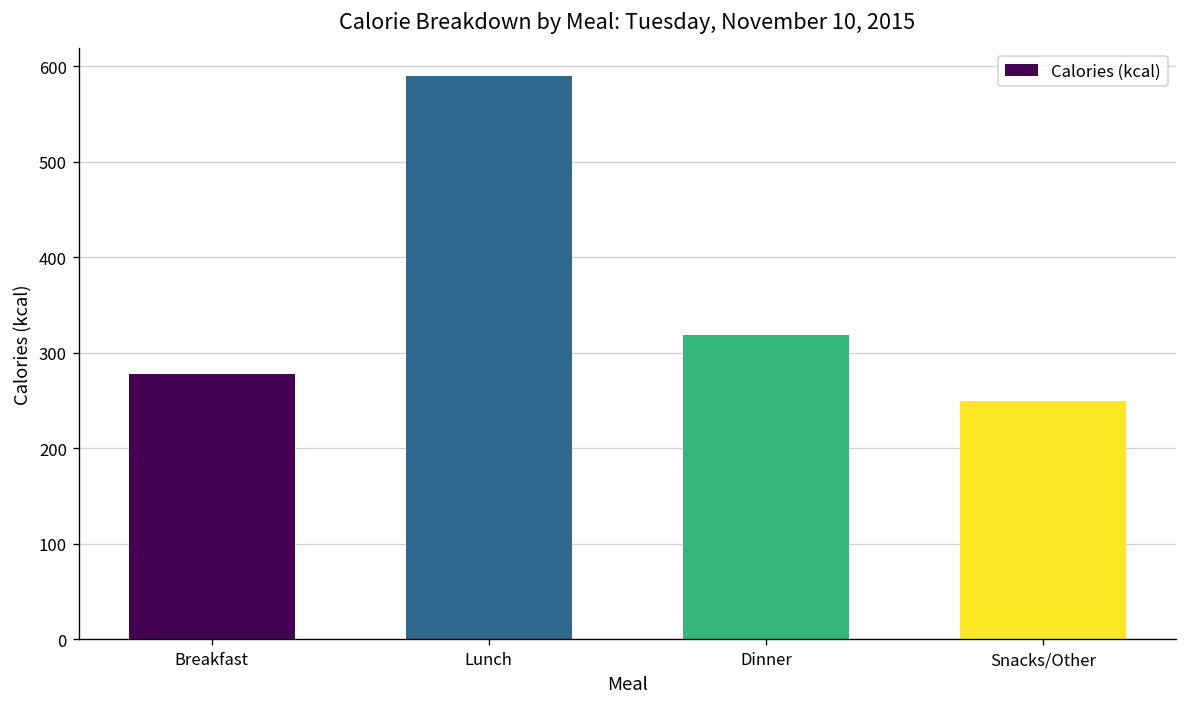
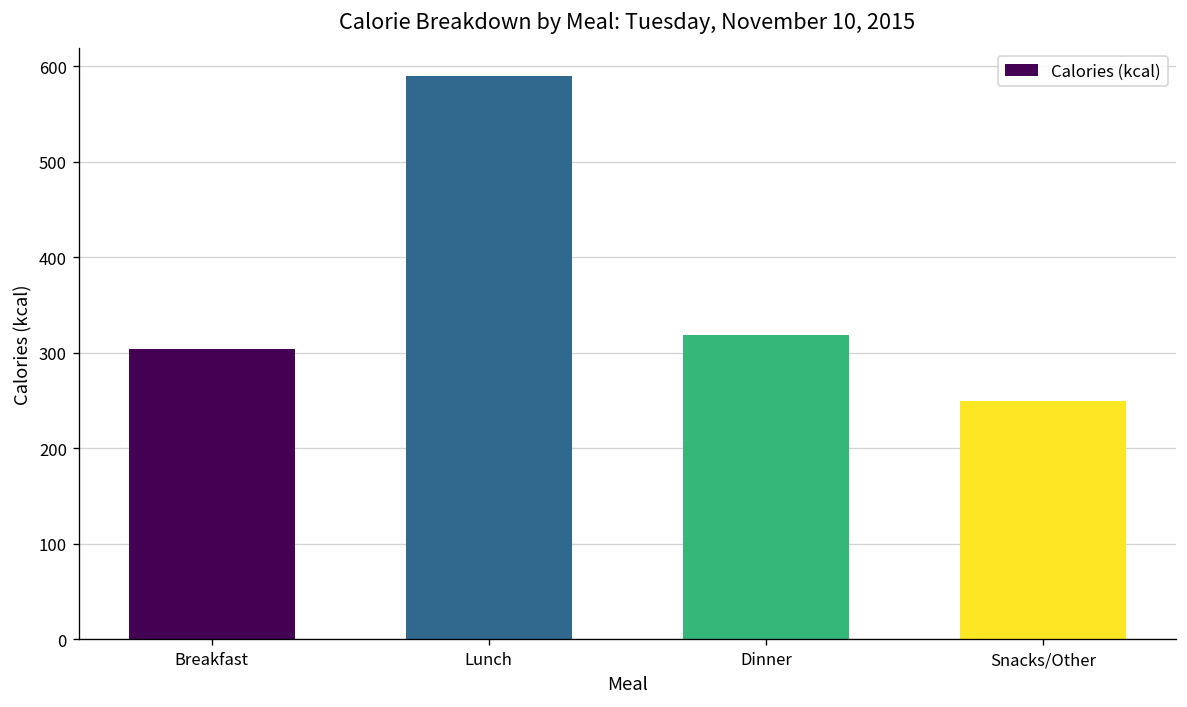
Breakfast: 280 -> 300
